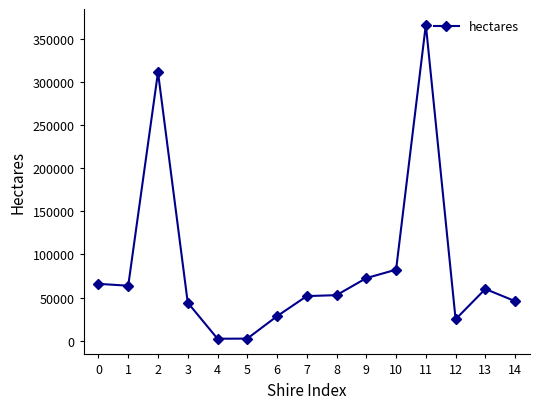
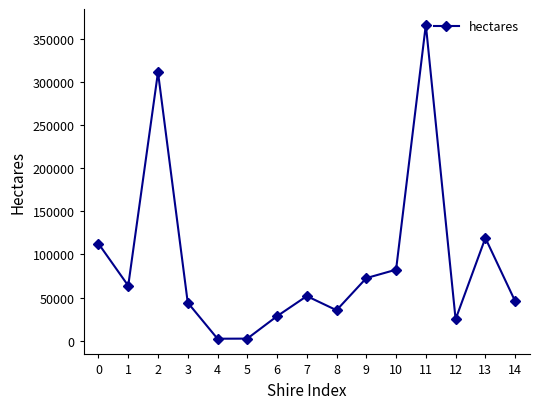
0: 70000 -> 110000
8: 50000 -> 40000
13: 60000 -> 120000
